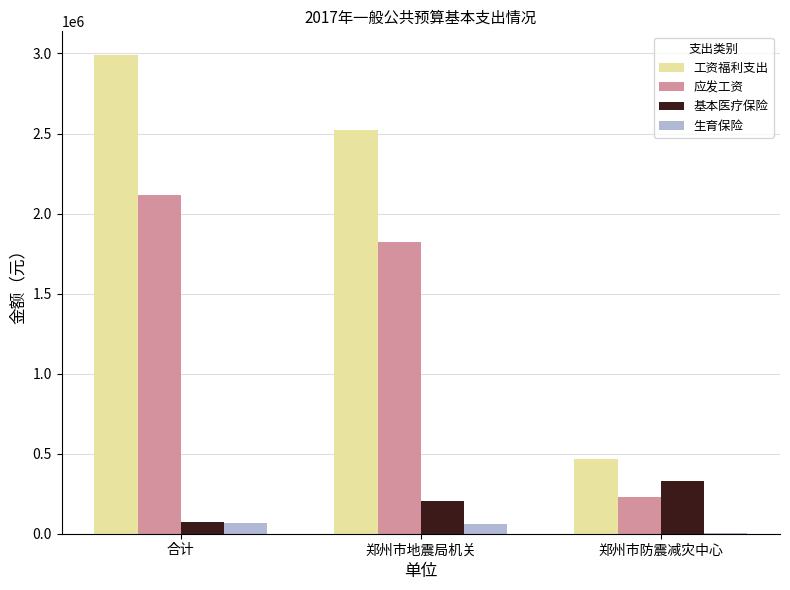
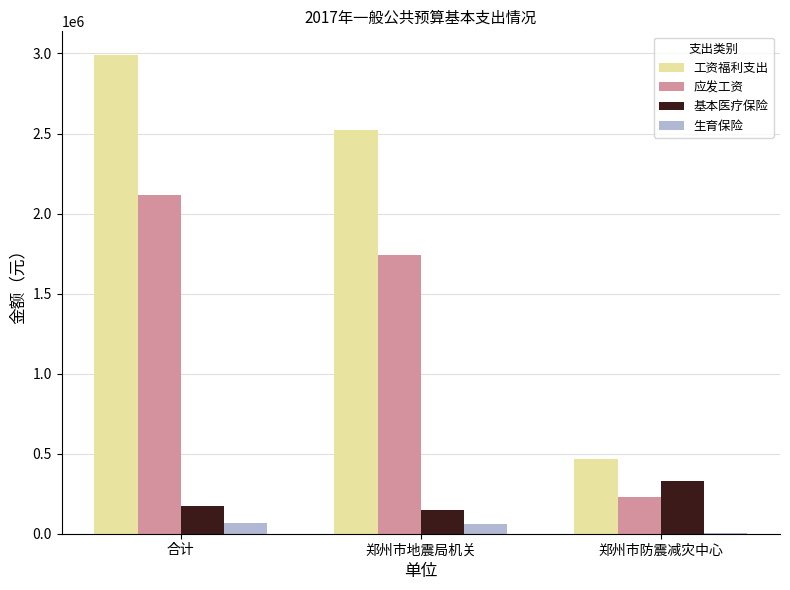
基本医疗保险, 合计: 80000 -> 180000
应发工资, 郑州市地震局机关: 1820000 -> 1740000
基本医疗保险, 郑州市地震局机关: 200000 -> 150000
